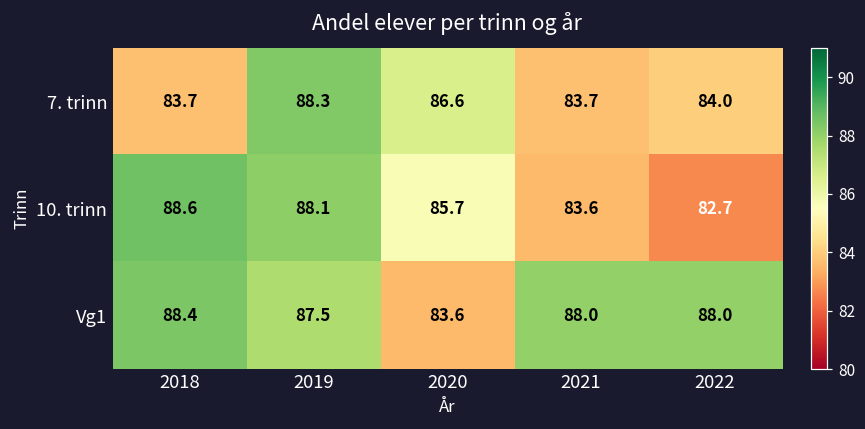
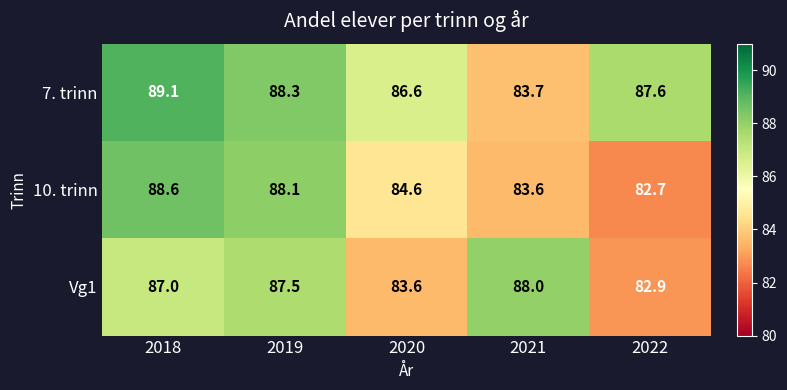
7. trinn, 2018: 83.7 -> 89.1
7. trinn, 2022: 84.0 -> 87.6
10. trinn, 2020: 85.7 -> 84.6
Vg1, 2018: 88.4 -> 87.0
Vg1, 2022: 88.0 -> 82.9
